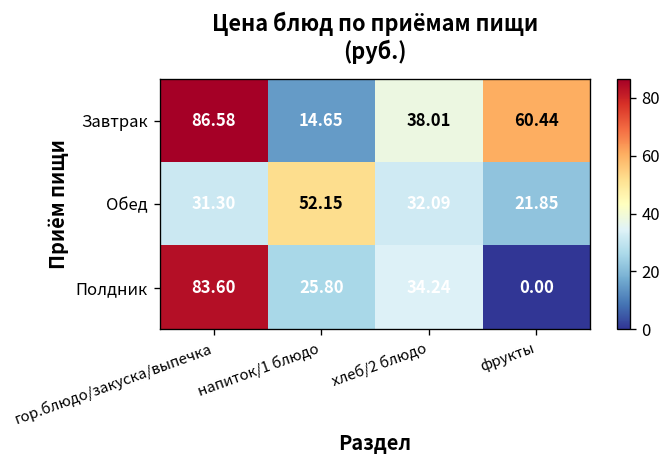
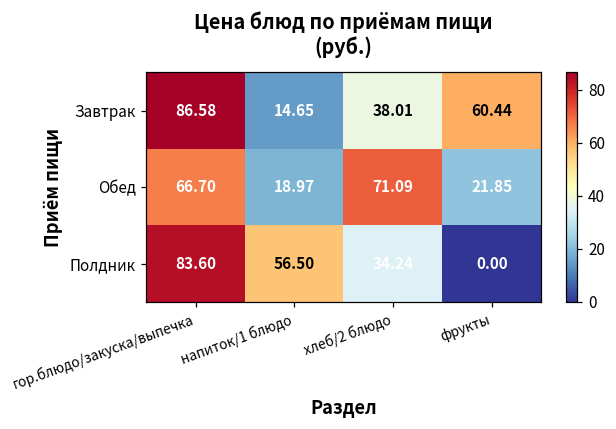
Обед, гор.блюдо/закуска/выпечка: 31.30 -> 66.70
Обед, напиток/1 блюдо: 52.15 -> 18.97
Обед, хлеб/2 блюдо: 32.09 -> 71.09
Полдник, напиток/1 блюдо: 25.80 -> 56.50
